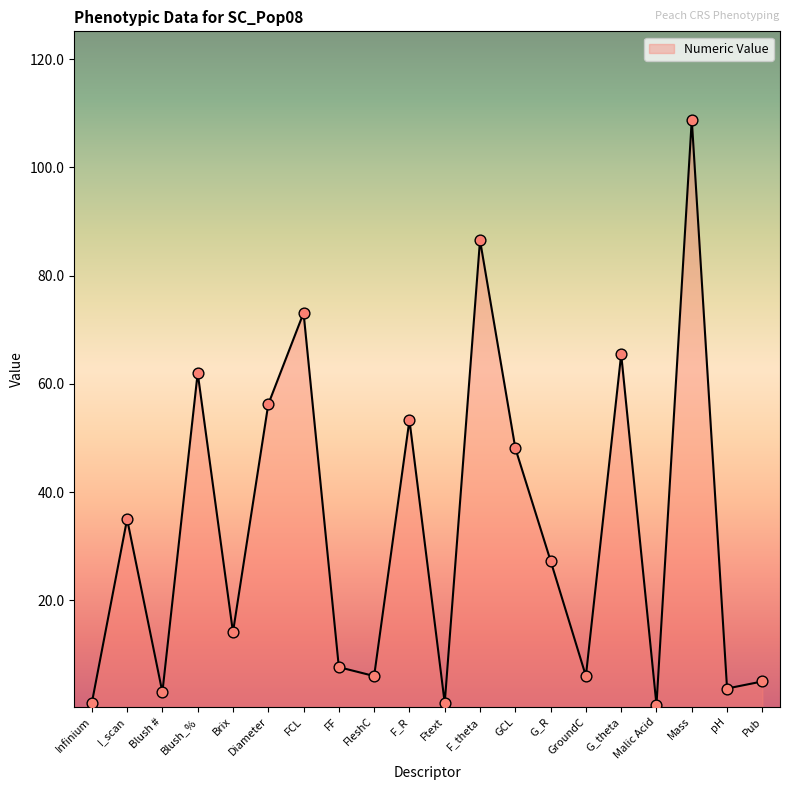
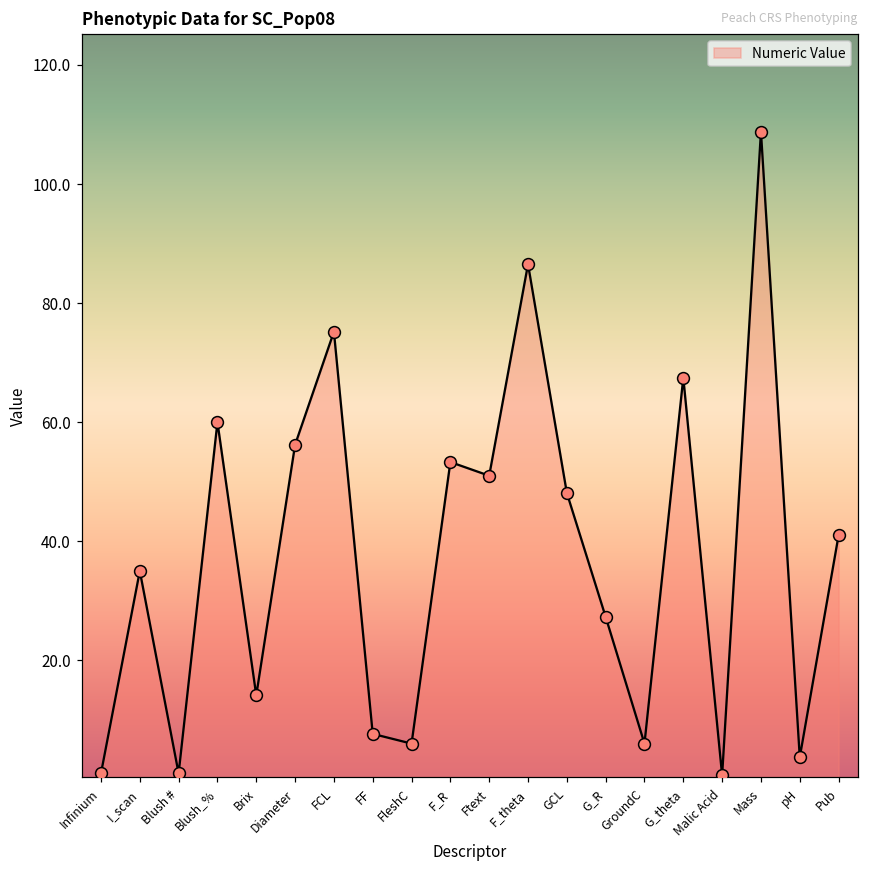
Blush #: 3 -> 1
Blush_%: 62 -> 60
FCL: 73 -> 75
Ftext: 1 -> 51
G_theta: 65 -> 67
Pub: 5 -> 41
